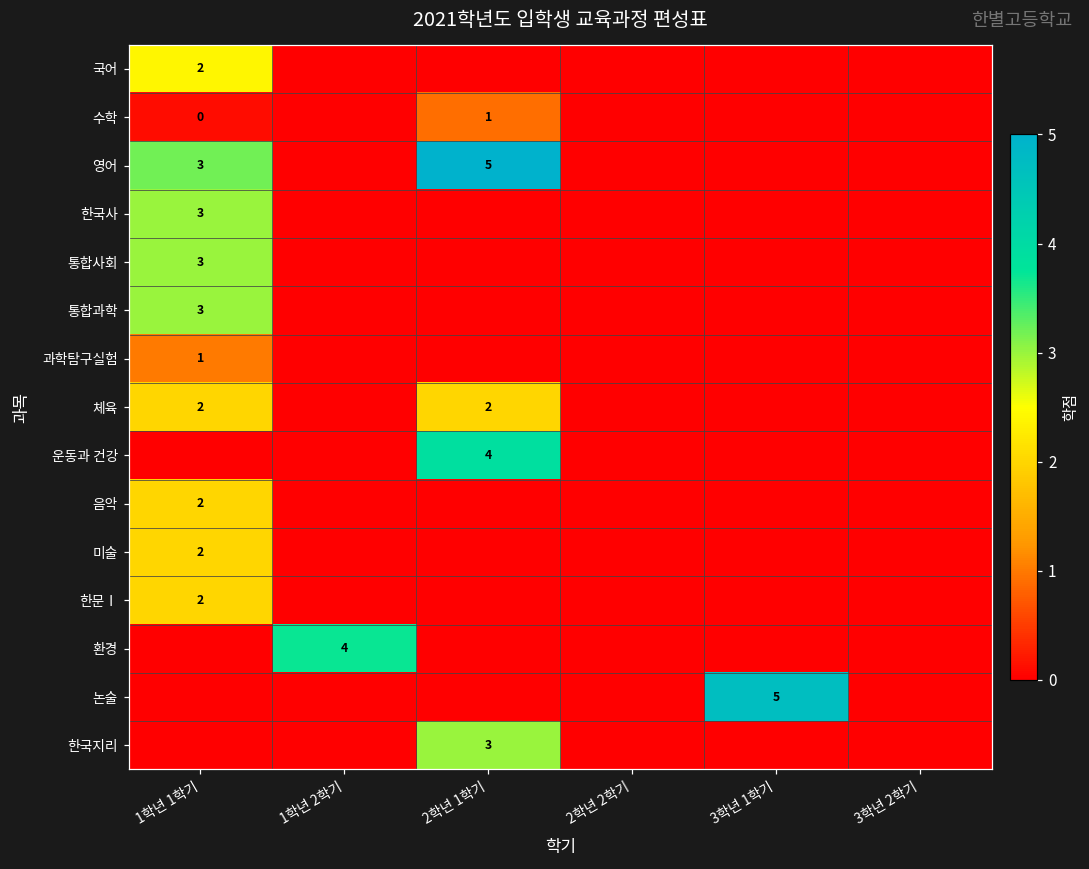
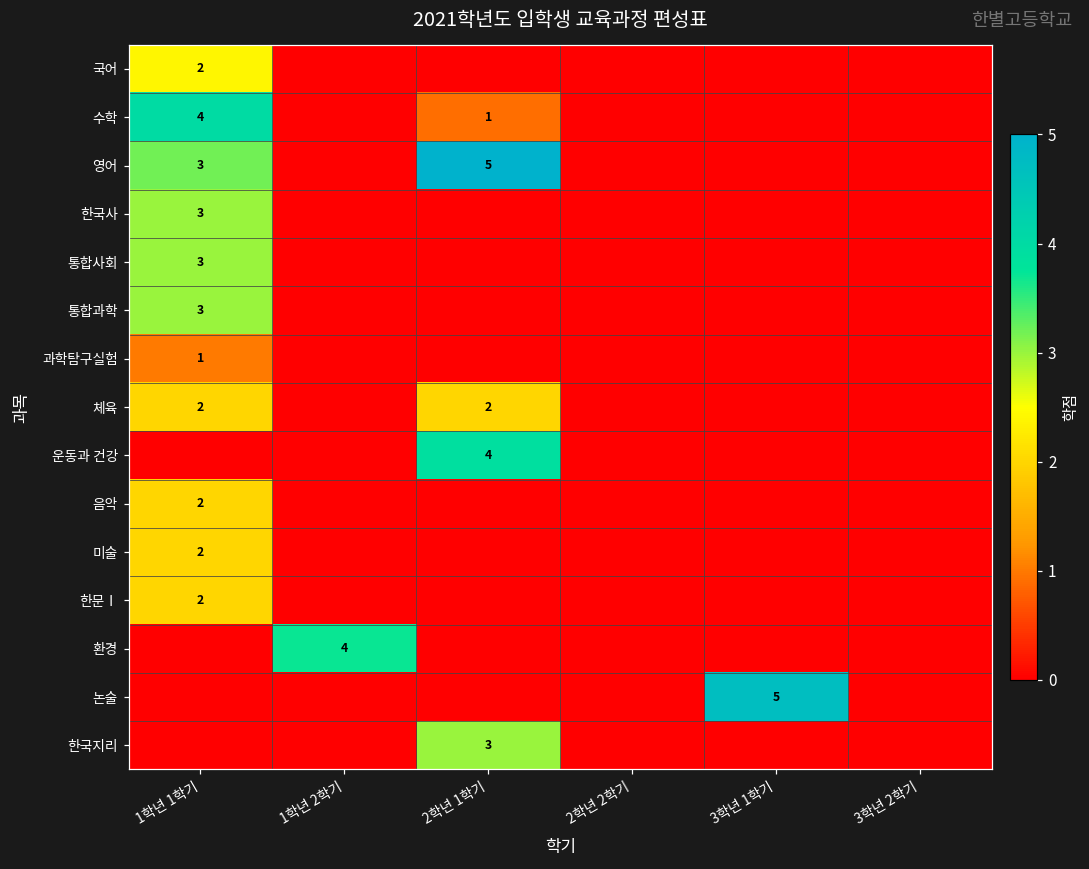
수학, 1학년 1학기: 0 -> 4
